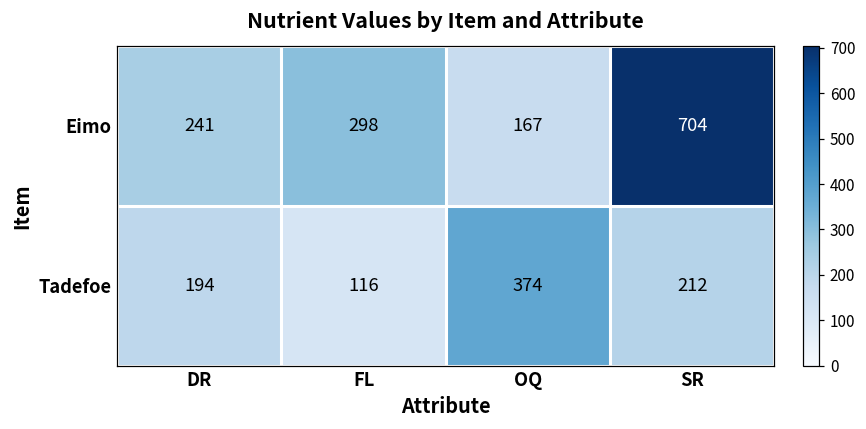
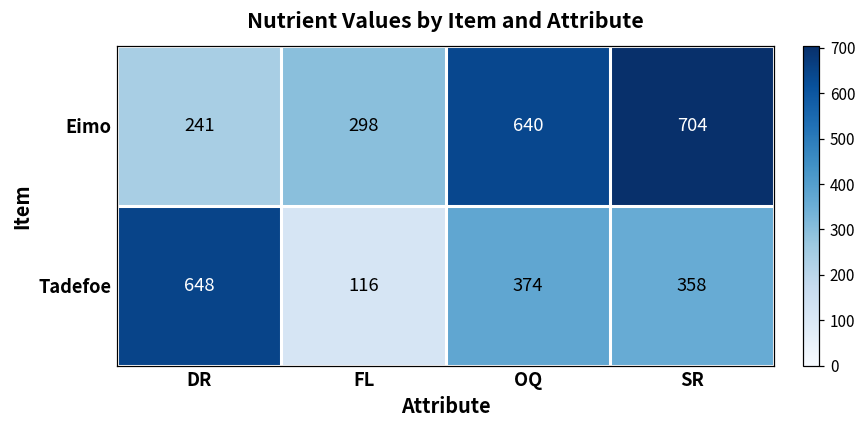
Eimo, OQ: 167 -> 640
Tadefoe, DR: 194 -> 648
Tadefoe, SR: 212 -> 358
